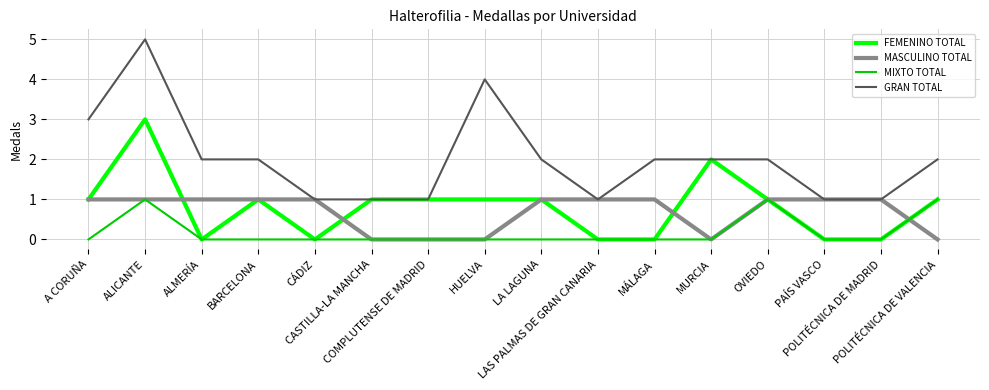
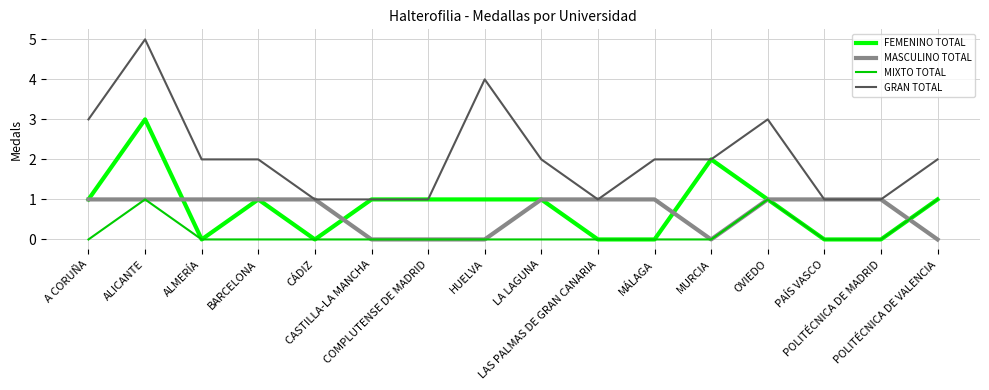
GRAN TOTAL, OVIEDO: 2 -> 3
